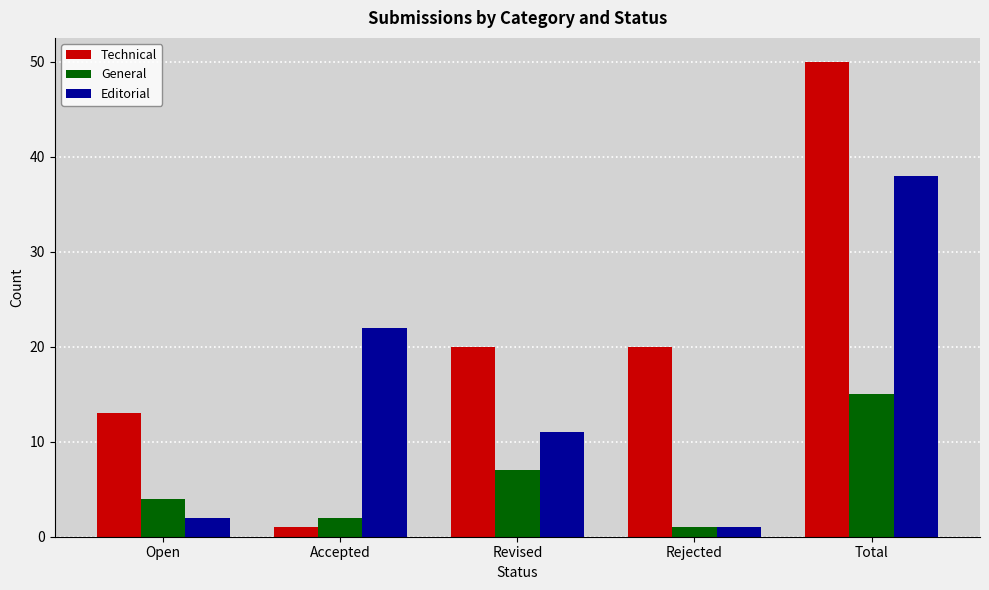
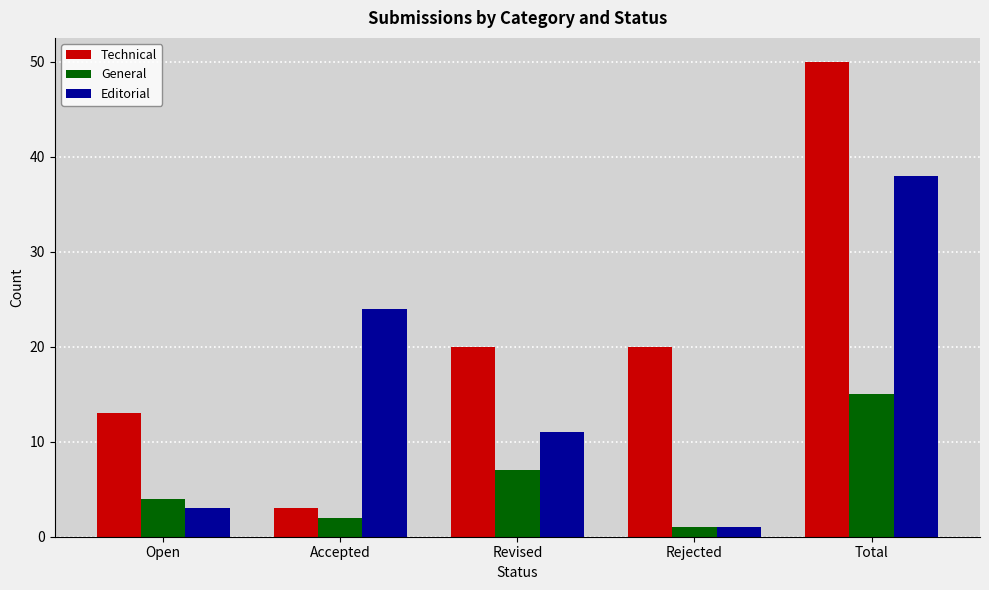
Editorial, Open: 2 -> 3
Technical, Accepted: 1 -> 3
Editorial, Accepted: 22 -> 24
